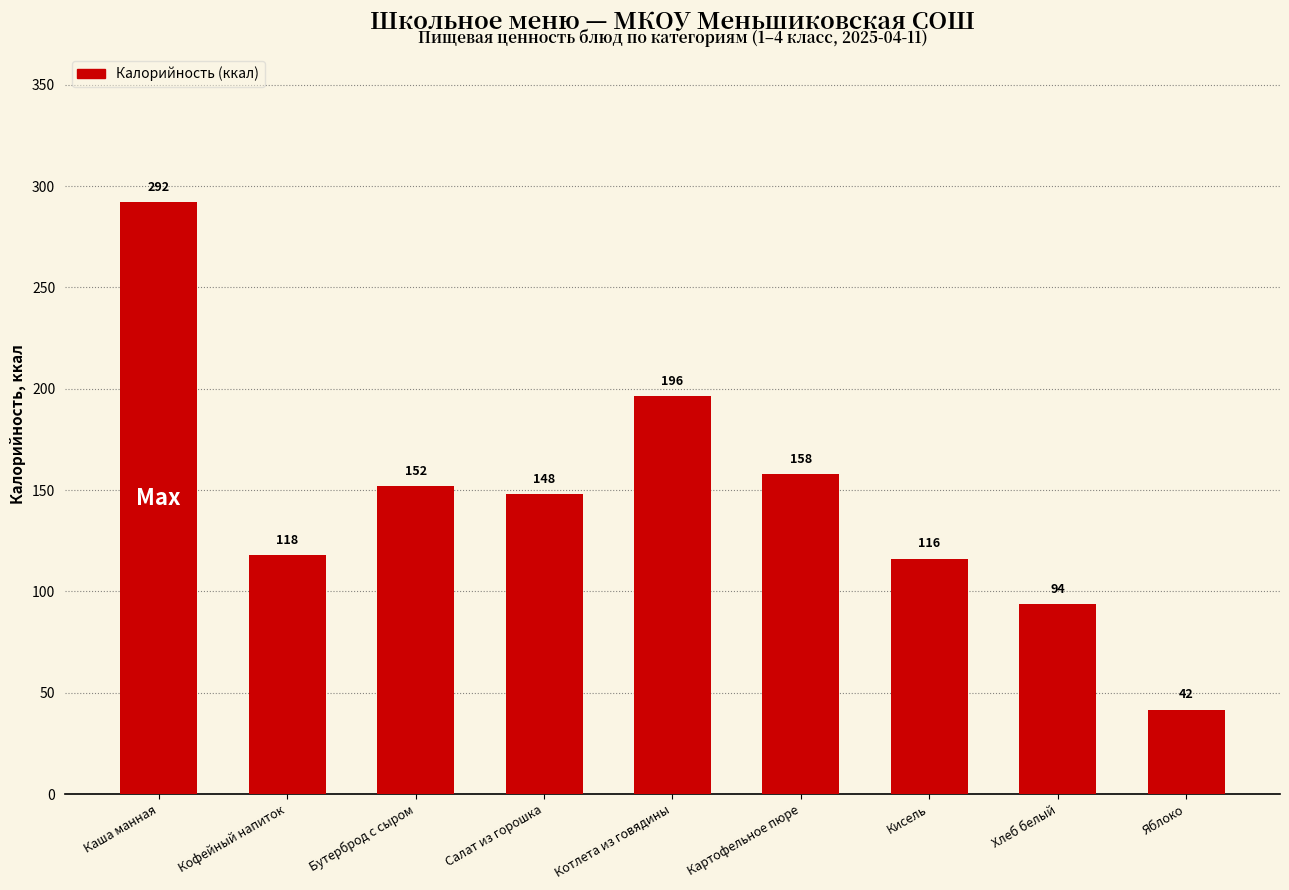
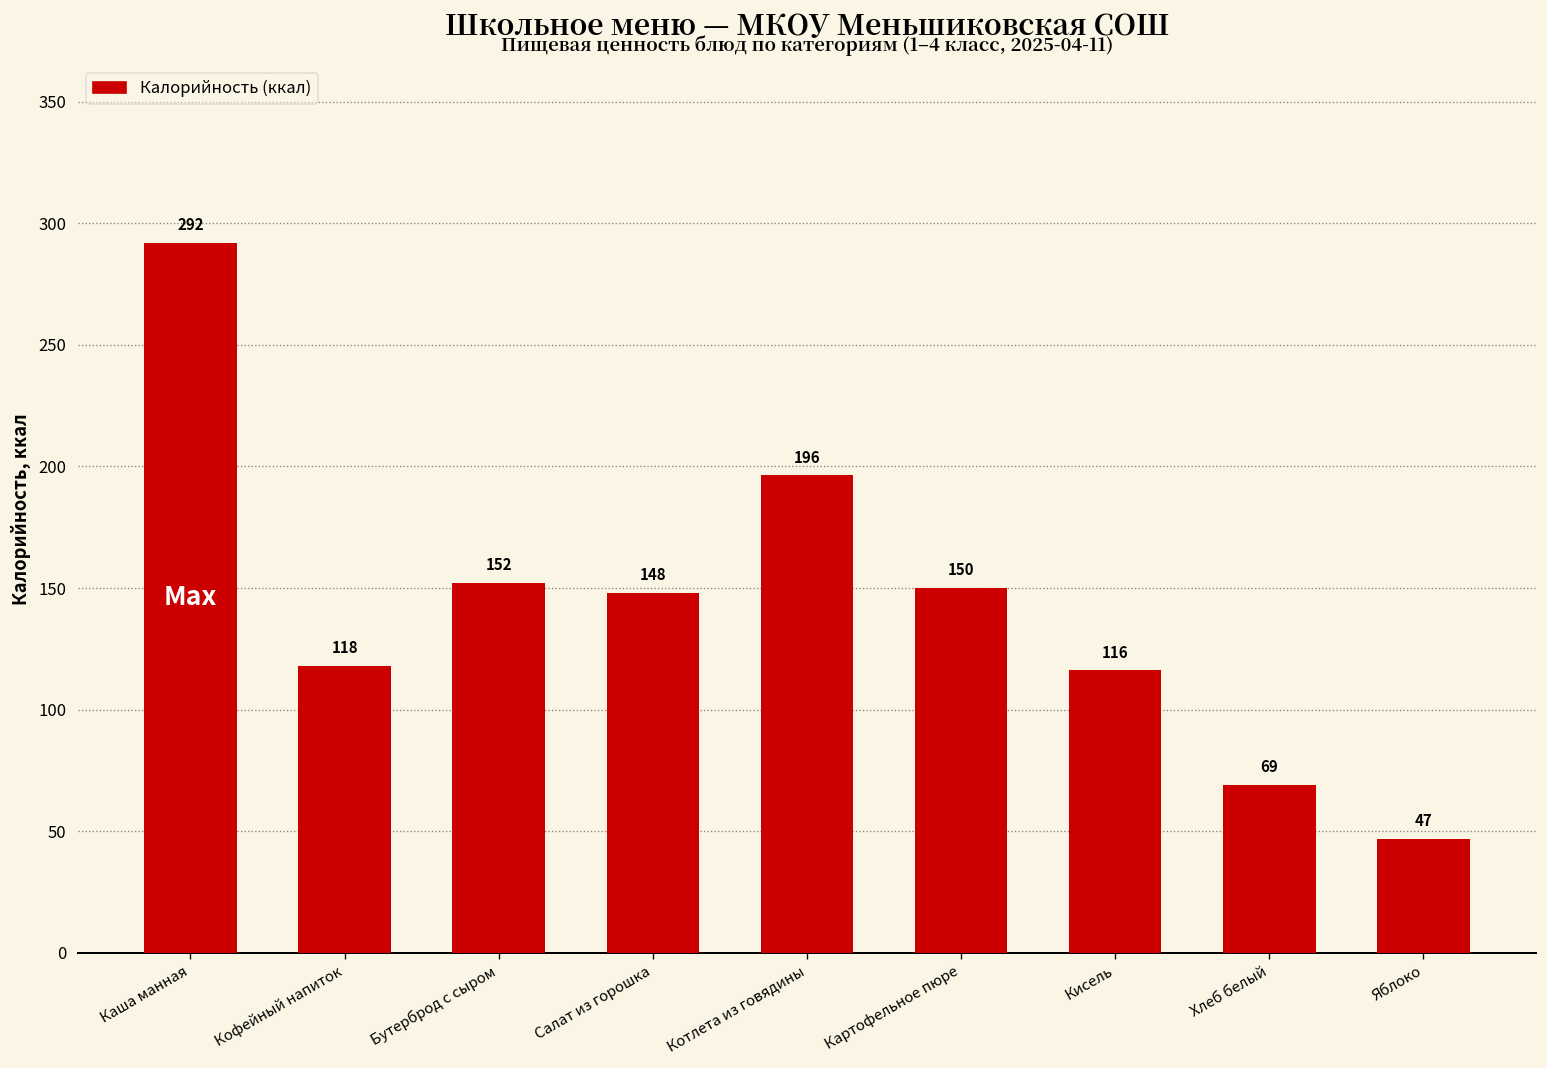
Картофельное пюре: 158 -> 150
Хлеб белый: 94 -> 69
Яблоко: 42 -> 47
